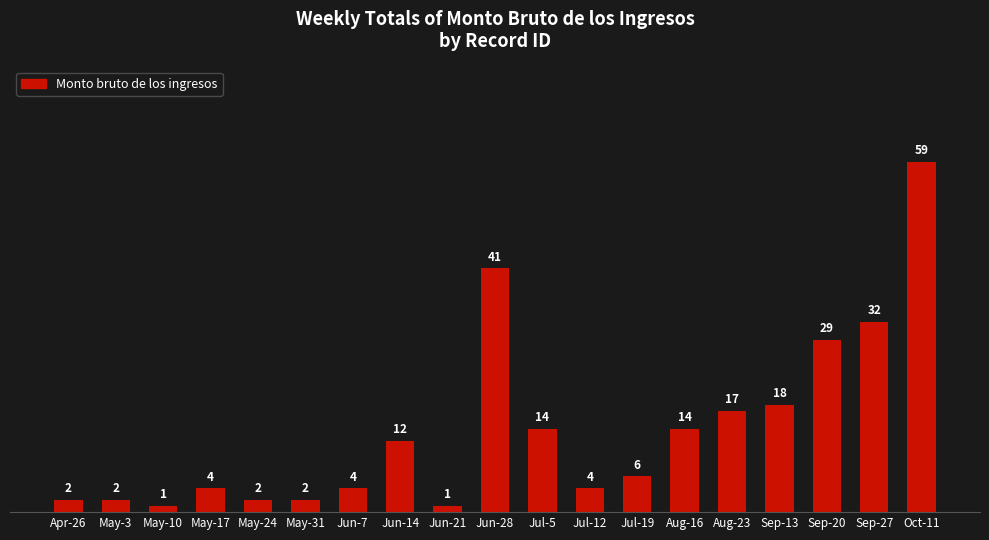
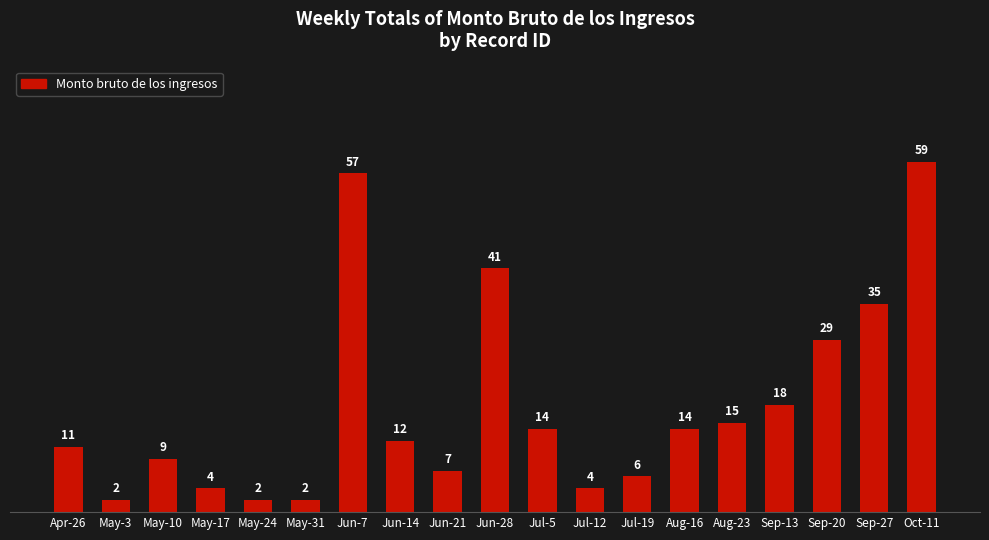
Apr-26: 2 -> 11
May-10: 1 -> 9
Jun-7: 4 -> 57
Jun-21: 1 -> 7
Aug-23: 17 -> 15
Sep-27: 32 -> 35
